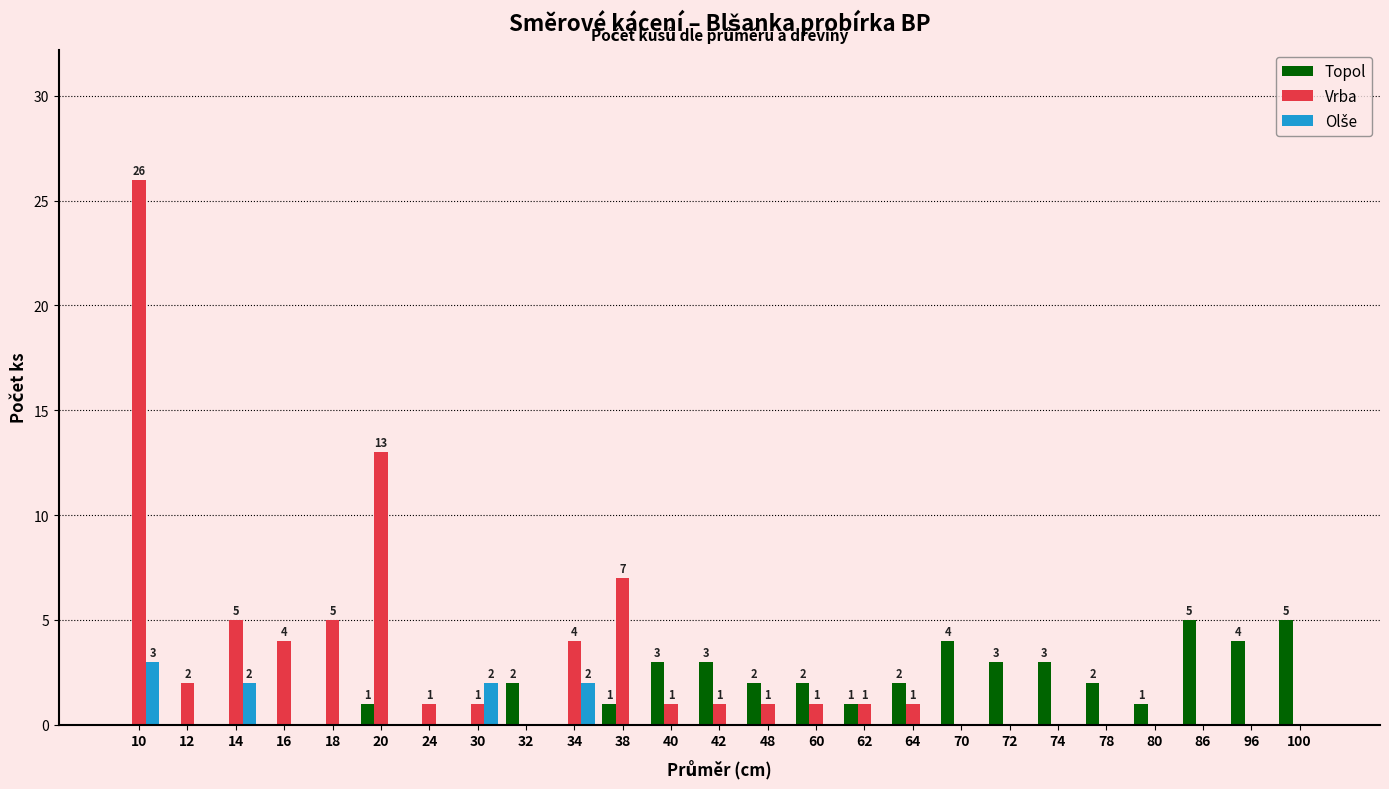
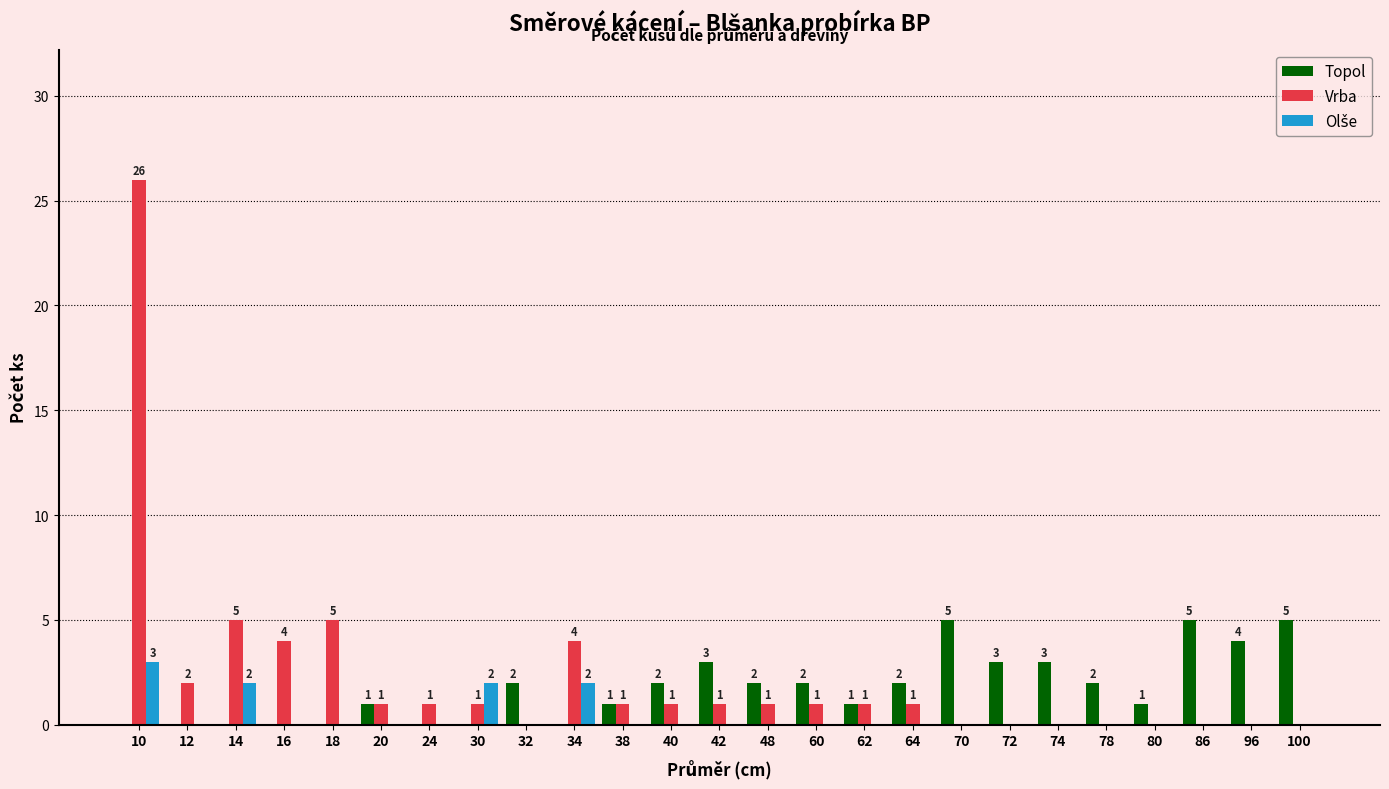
Vrba, 20: 13 -> 1
Vrba, 38: 7 -> 1
Topol, 40: 3 -> 2
Topol, 70: 4 -> 5
